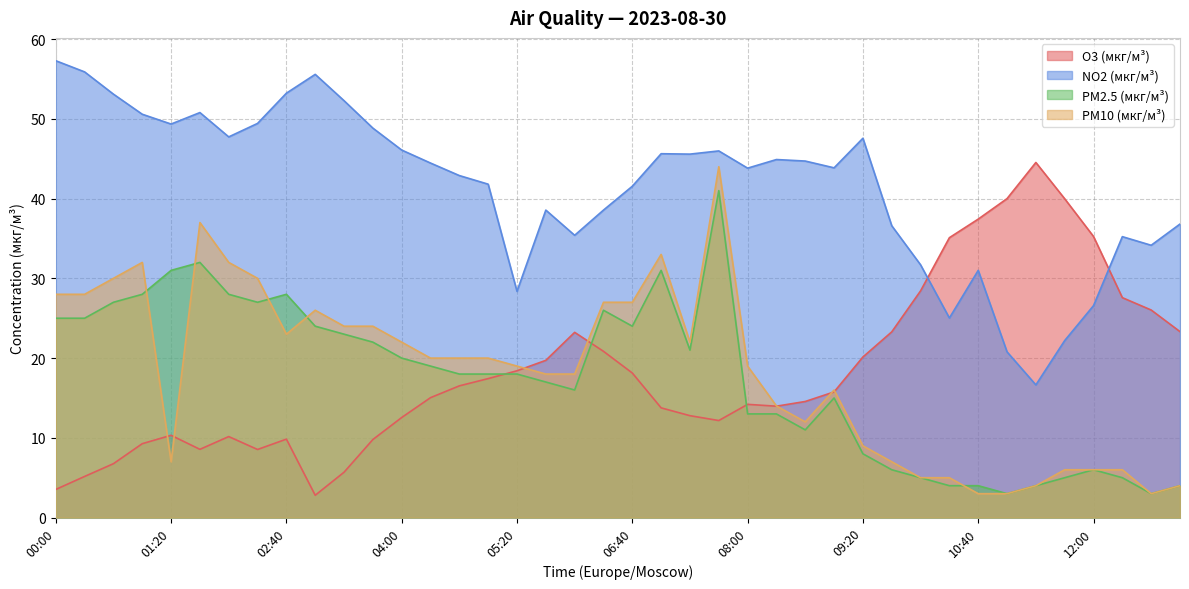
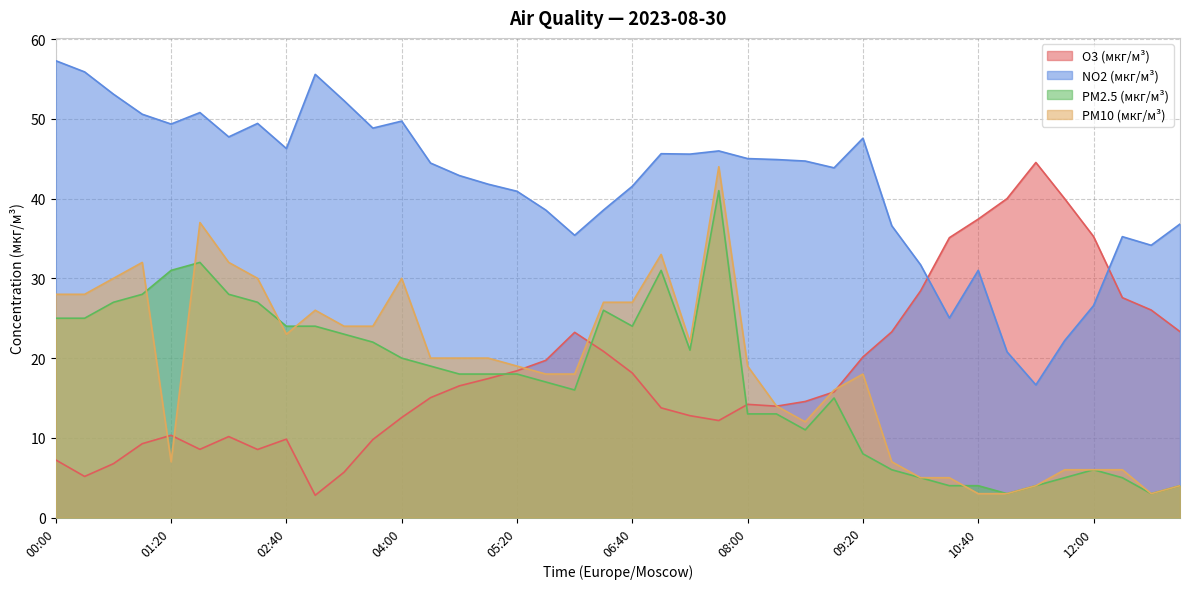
O3 (мкг/м³), 00:00: 4 -> 7
NO2 (мкг/м³), 02:40: 53 -> 46
PM2.5 (мкг/м³), 02:40: 28 -> 24
NO2 (мкг/м³), 04:00: 46 -> 50
PM10 (мкг/м³), 04:00: 22 -> 30
NO2 (мкг/м³), 05:20: 28 -> 41
NO2 (мкг/м³), 08:00: 44 -> 45
PM10 (мкг/м³), 09:20: 9 -> 18
